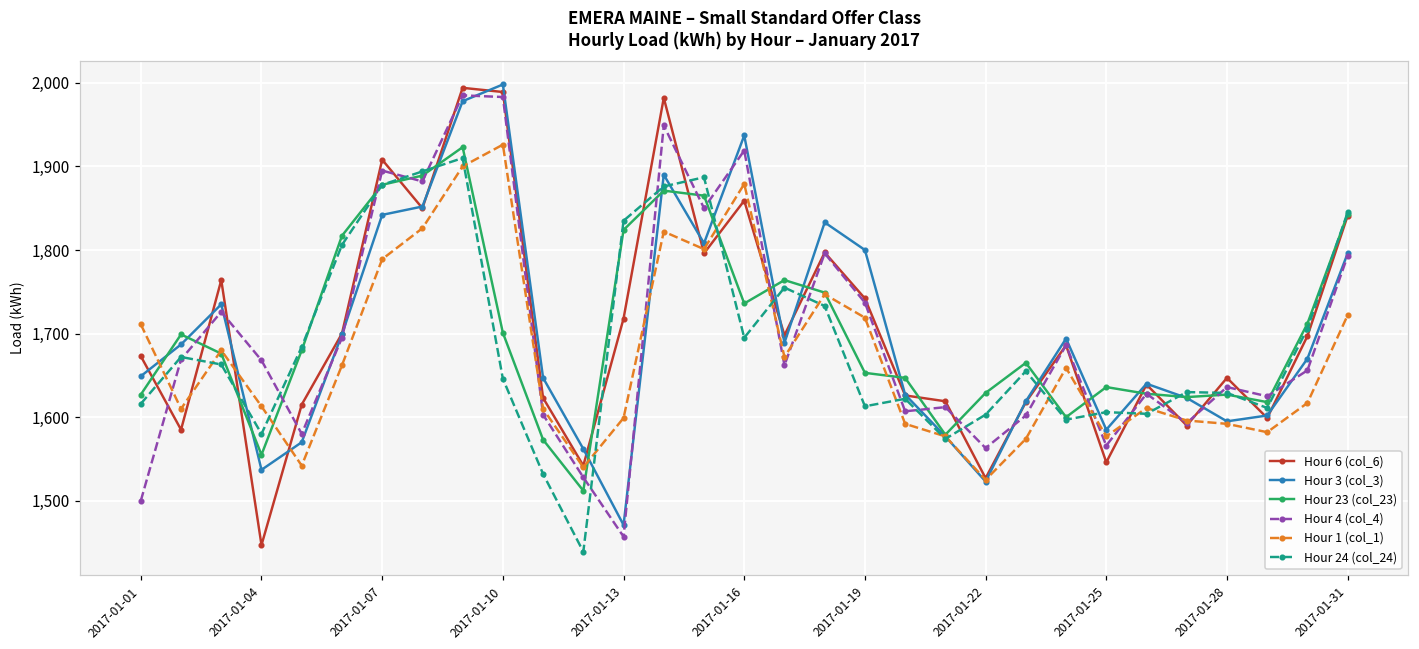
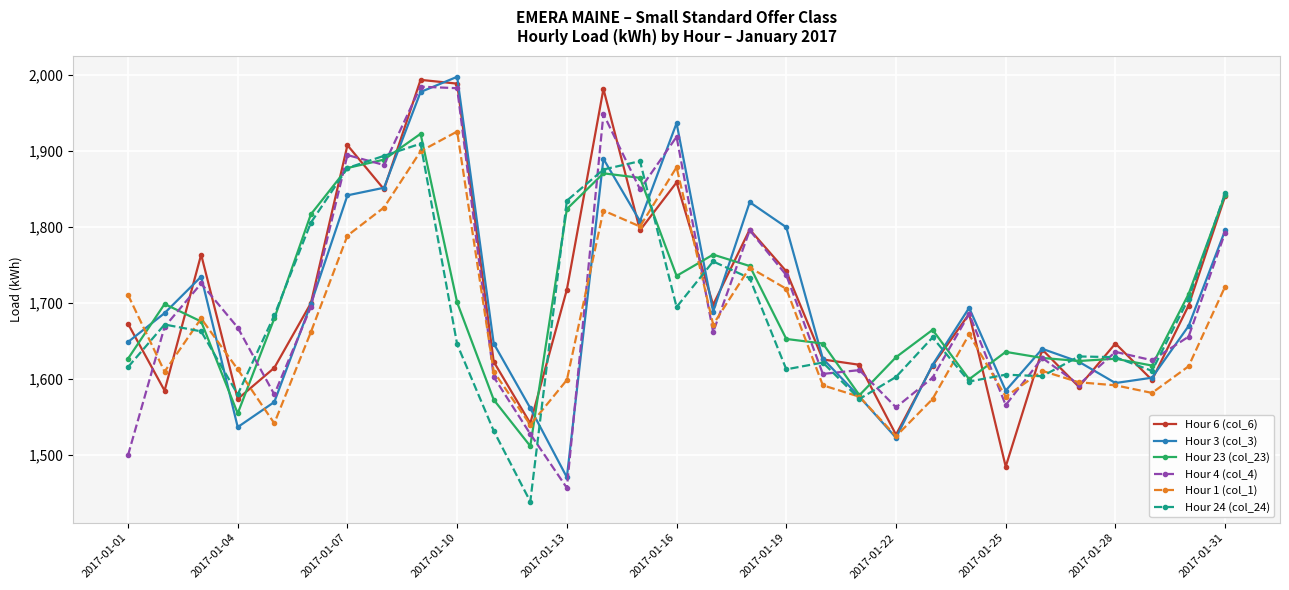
Hour 6 (col_6), 2017-01-04: 1,450 -> 1,570
Hour 6 (col_6), 2017-01-25: 1,550 -> 1,490
